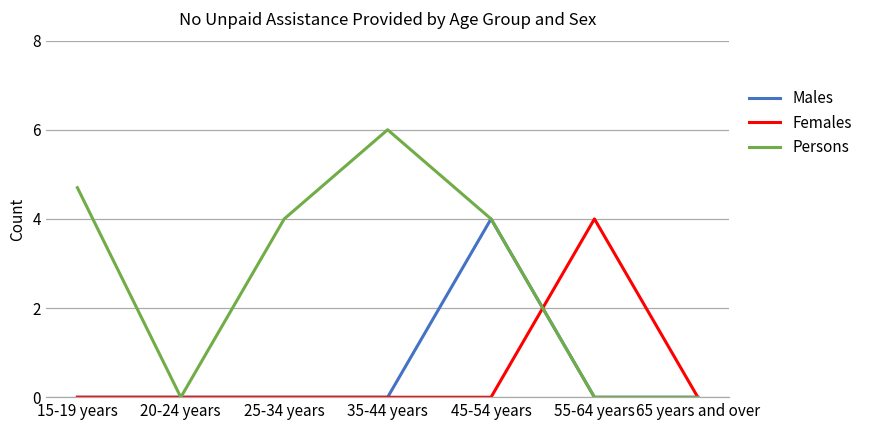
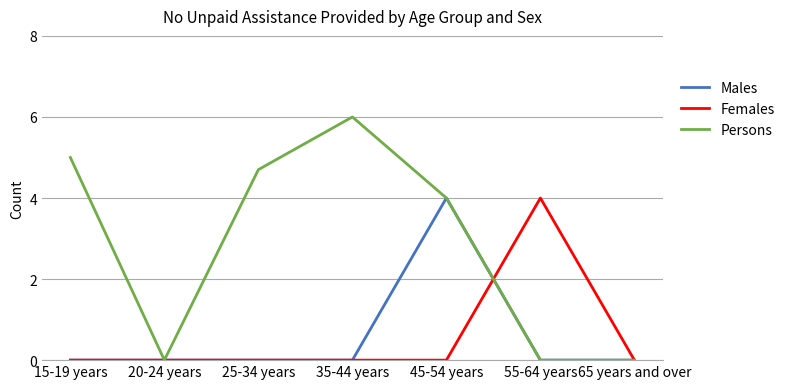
Persons, 15-19 years: 4.7 -> 5.0
Persons, 25-34 years: 4.0 -> 4.7
